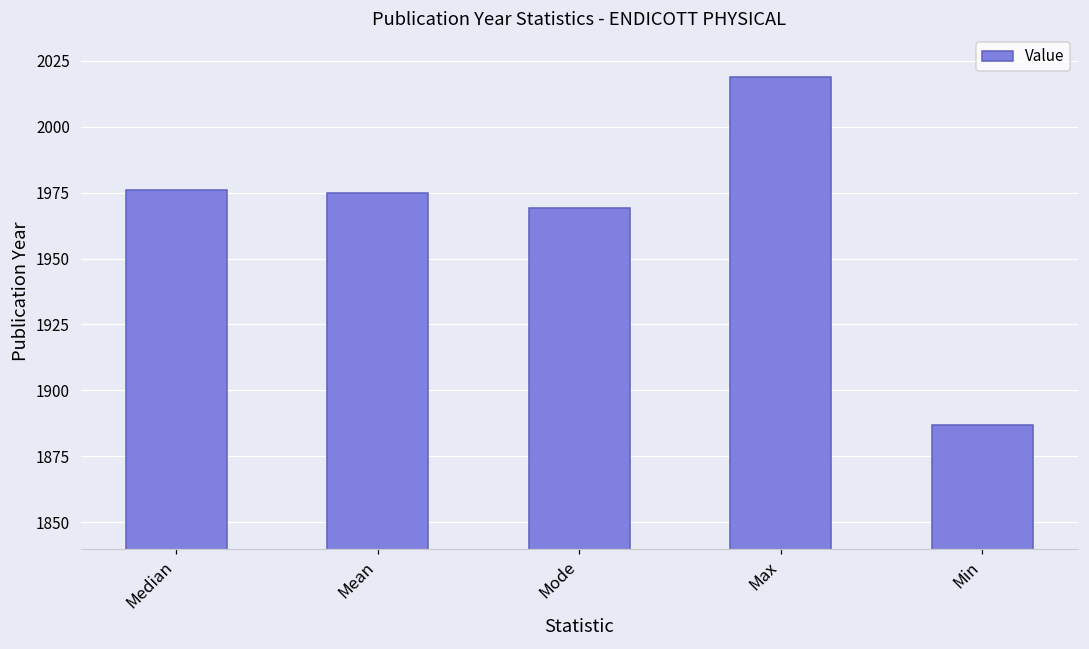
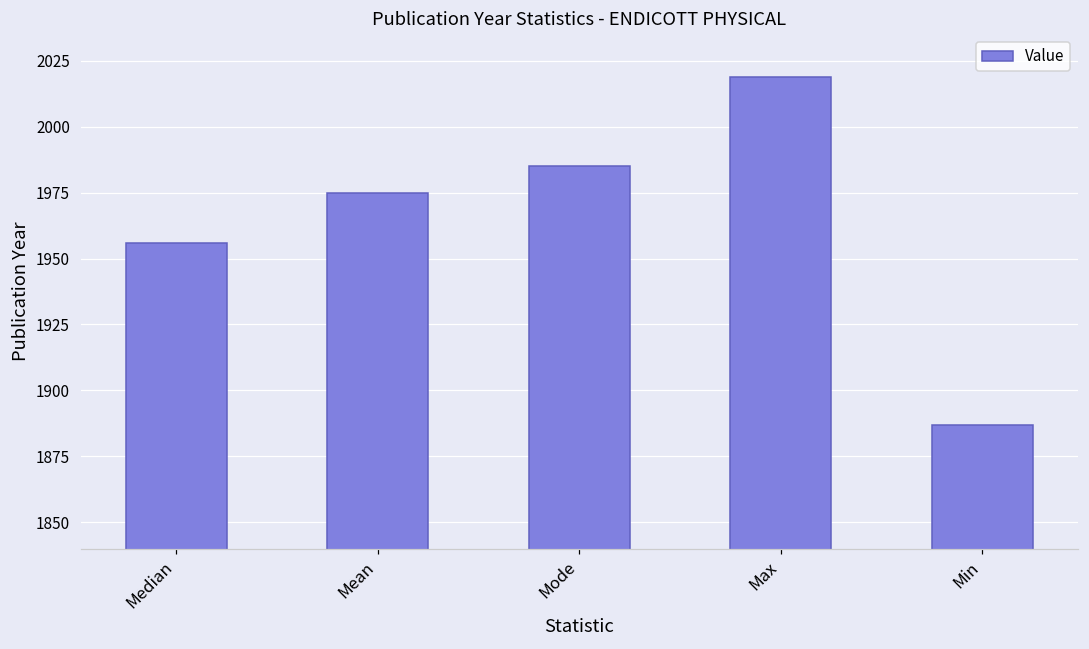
Median: 1976 -> 1956
Mode: 1969 -> 1985
